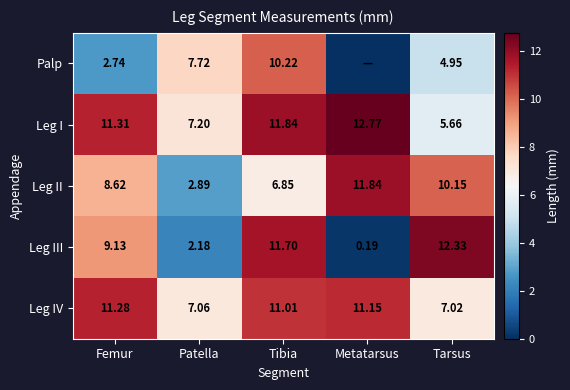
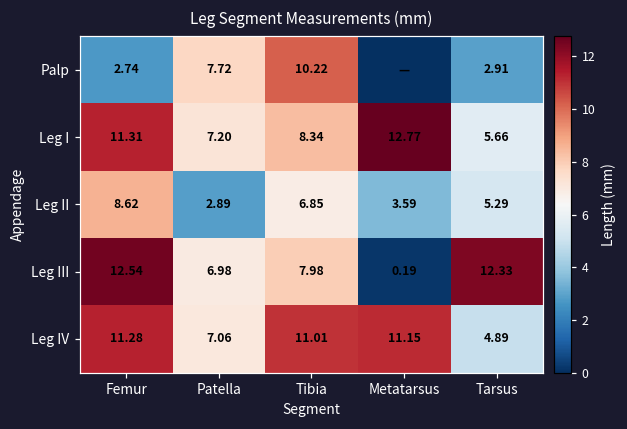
Palp, Tarsus: 4.95 -> 2.91
Leg I, Tibia: 11.84 -> 8.34
Leg II, Metatarsus: 11.84 -> 3.59
Leg II, Tarsus: 10.15 -> 5.29
Leg III, Femur: 9.13 -> 12.54
Leg III, Patella: 2.18 -> 6.98
Leg III, Tibia: 11.70 -> 7.98
Leg IV, Tarsus: 7.02 -> 4.89
